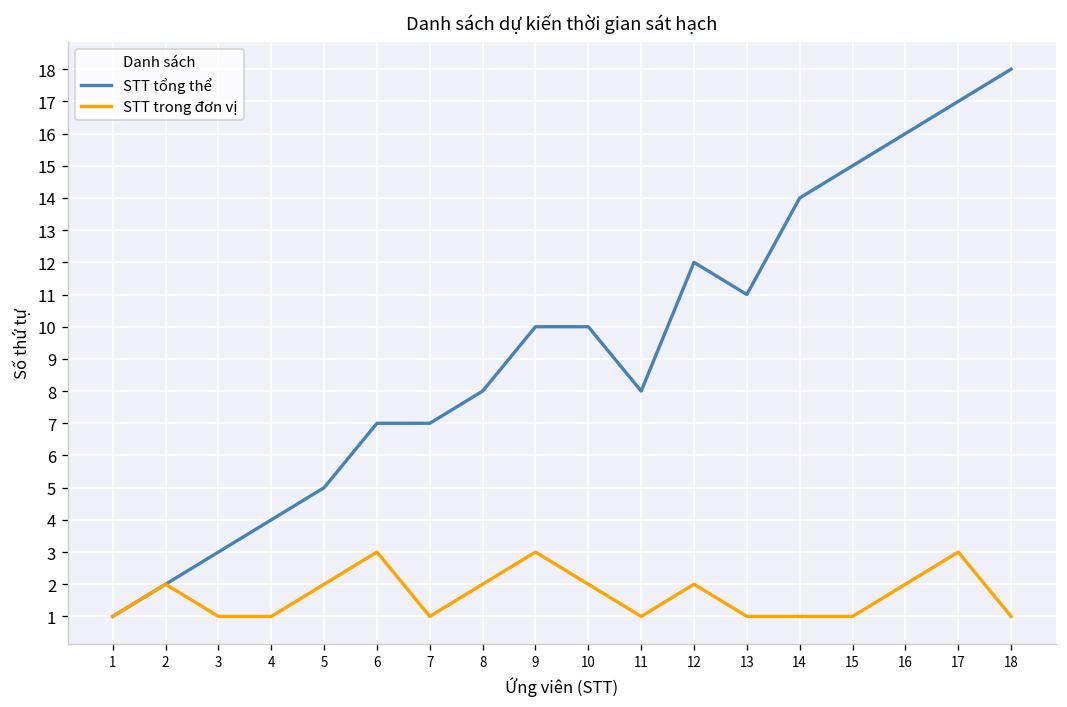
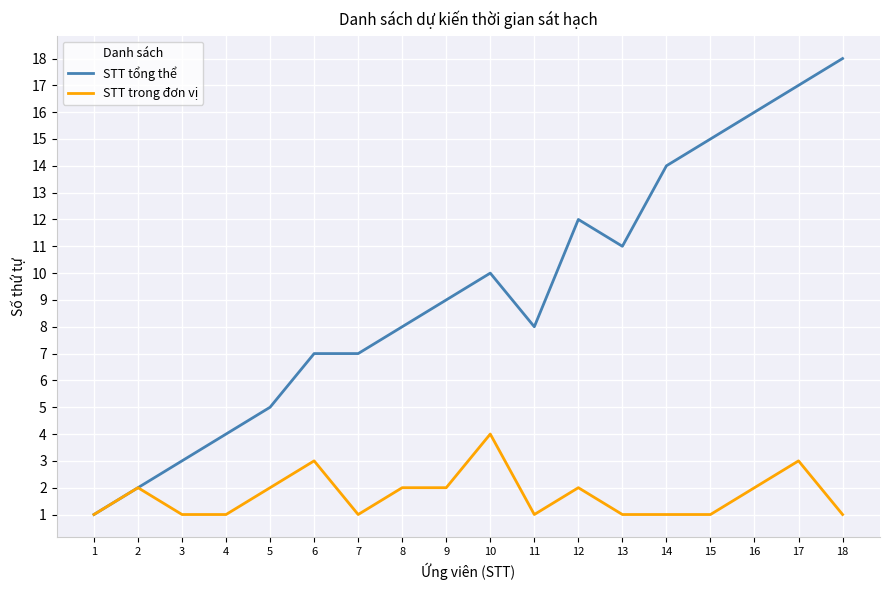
STT tổng thể, 9: 10 -> 9
STT trong đơn vị, 9: 3 -> 2
STT trong đơn vị, 10: 2 -> 4
